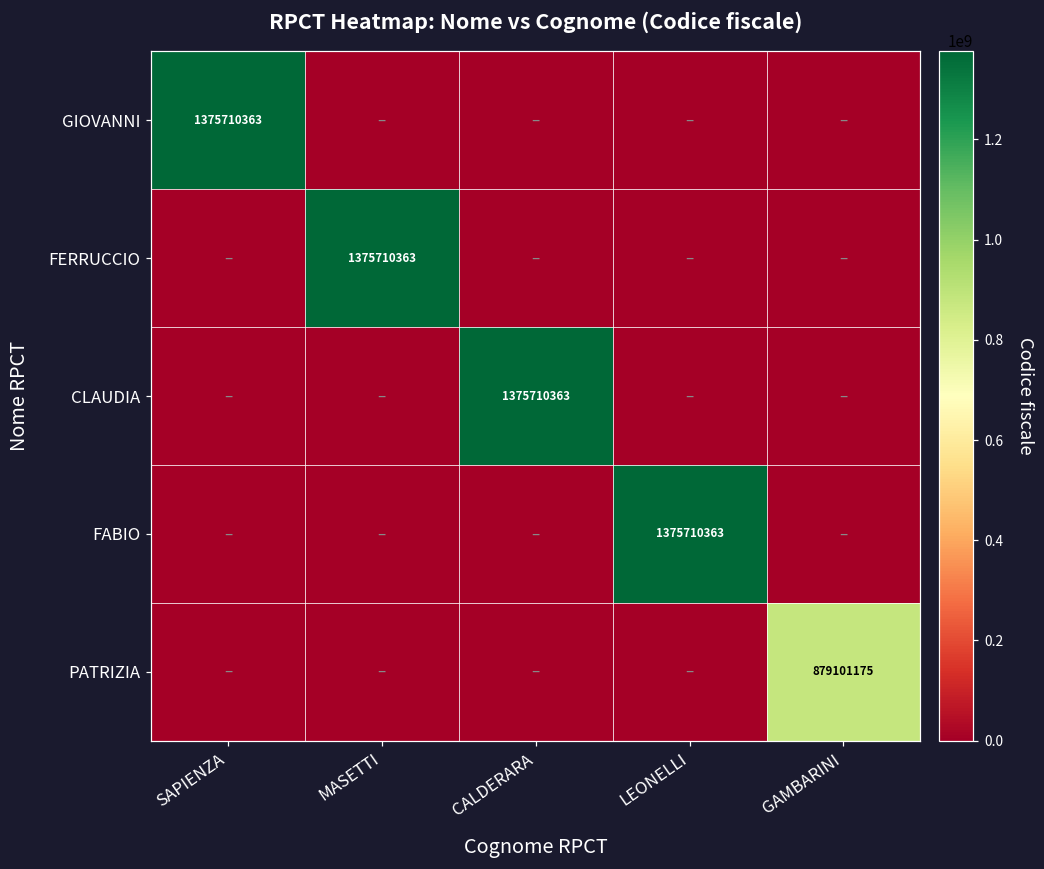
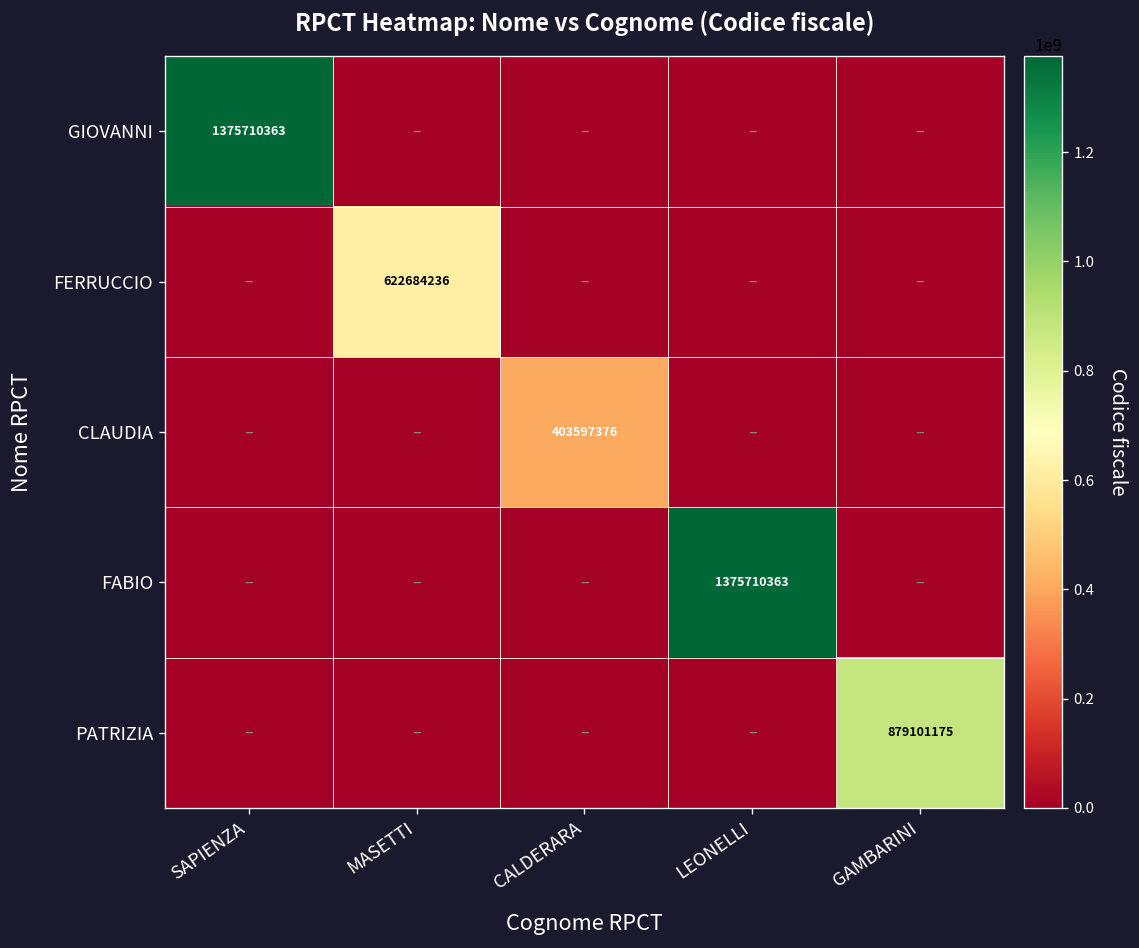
FERRUCCIO, MASETTI: 1375710363 -> 622684236
CLAUDIA, CALDERARA: 1375710363 -> 403597376
